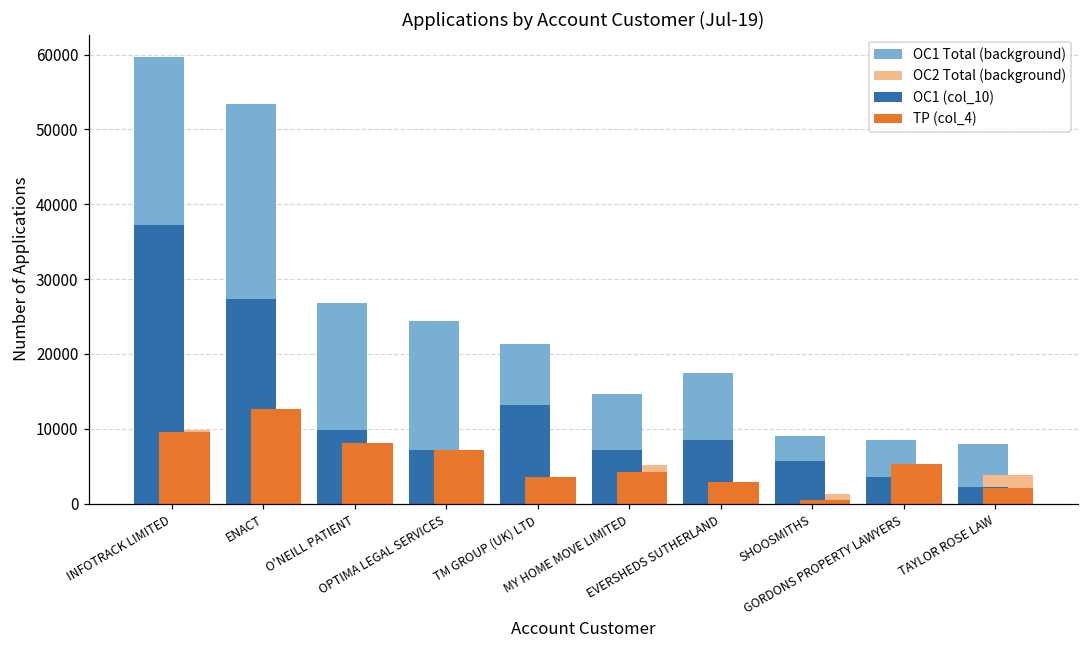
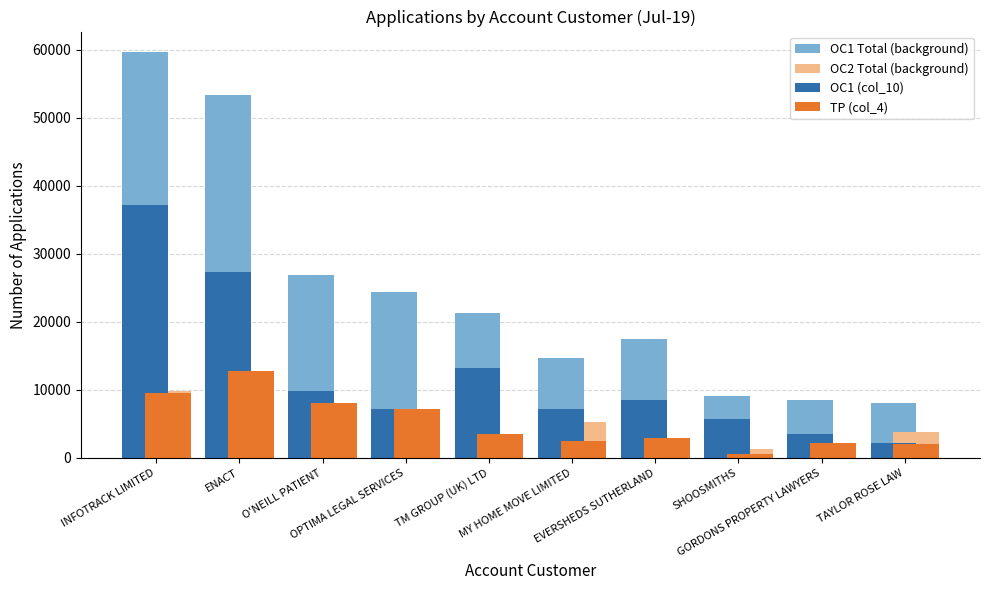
TP (col_4), MY HOME MOVE LIMITED: 4000 -> 2000
TP (col_4), GORDONS PROPERTY LAWYERS: 5000 -> 2000
